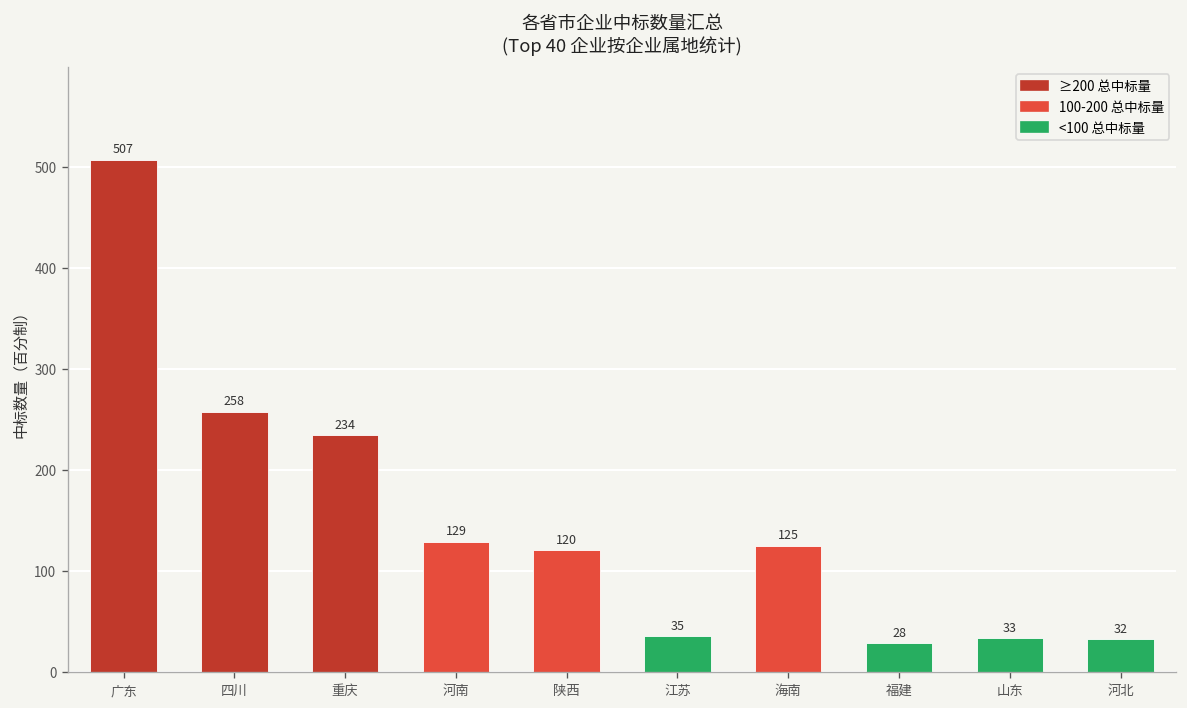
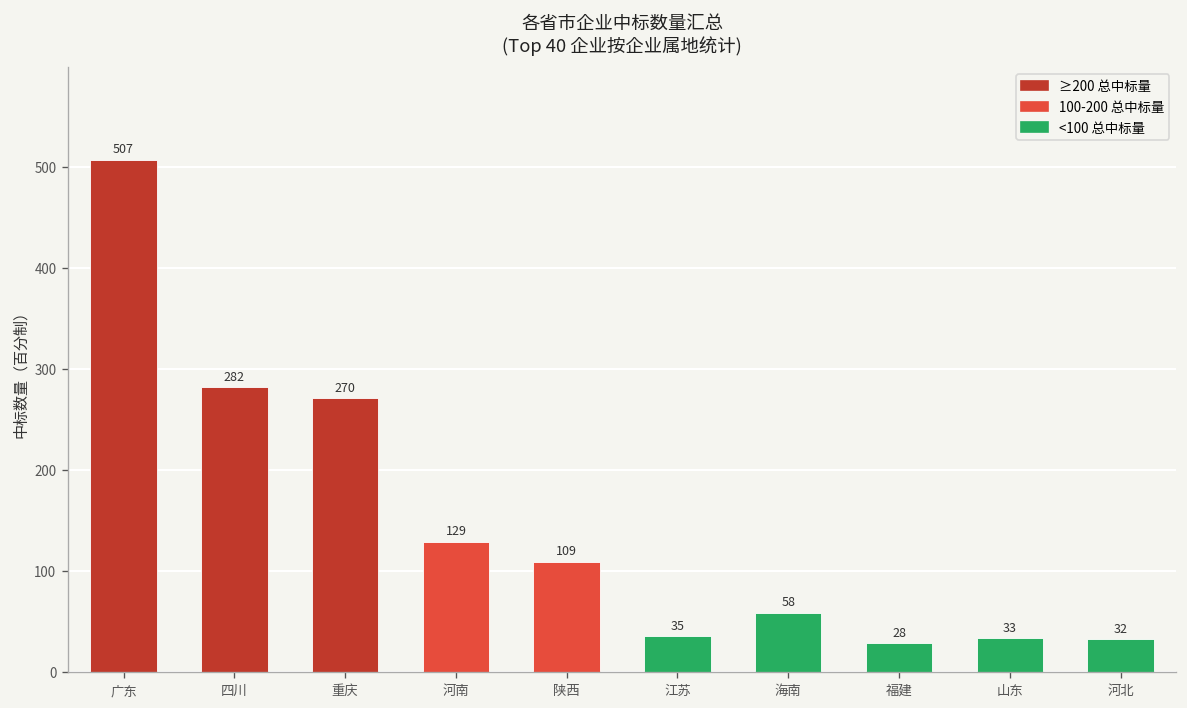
四川: 258 -> 282
重庆: 234 -> 270
陕西: 120 -> 109
海南: 125 -> 58
